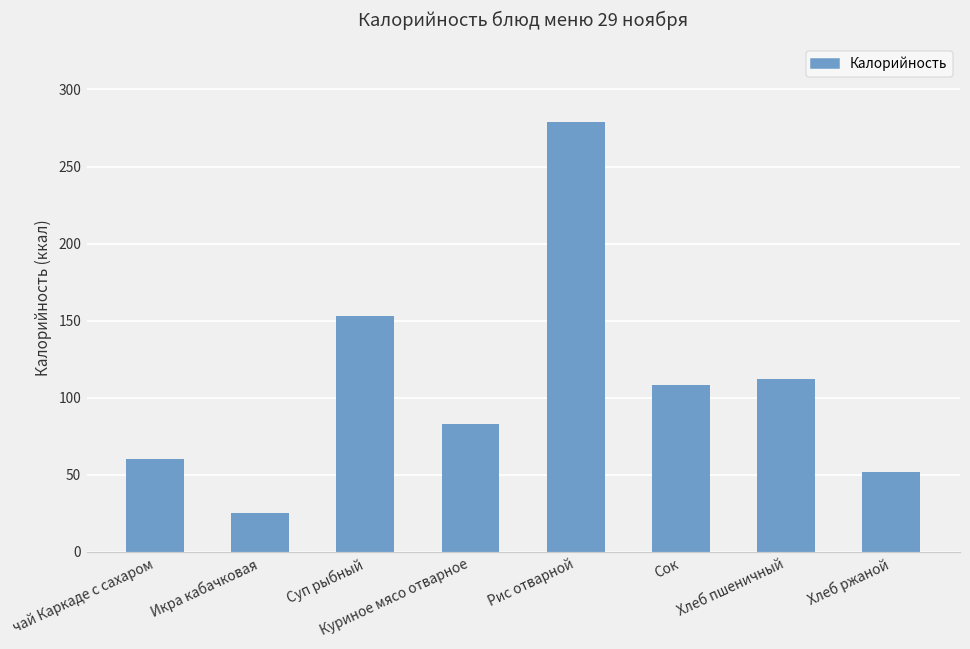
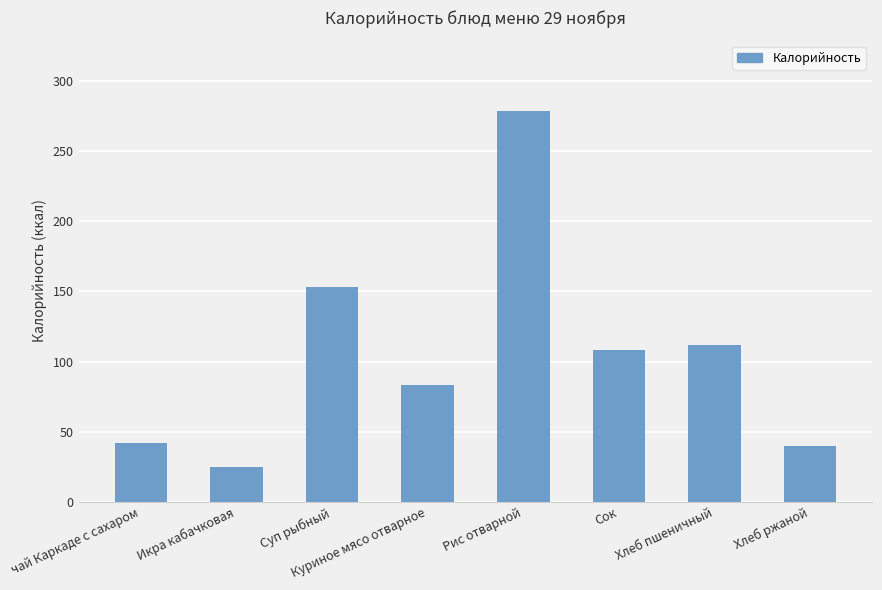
чай Каркаде с сахаром: 60 -> 42
Хлеб ржаной: 52 -> 40
